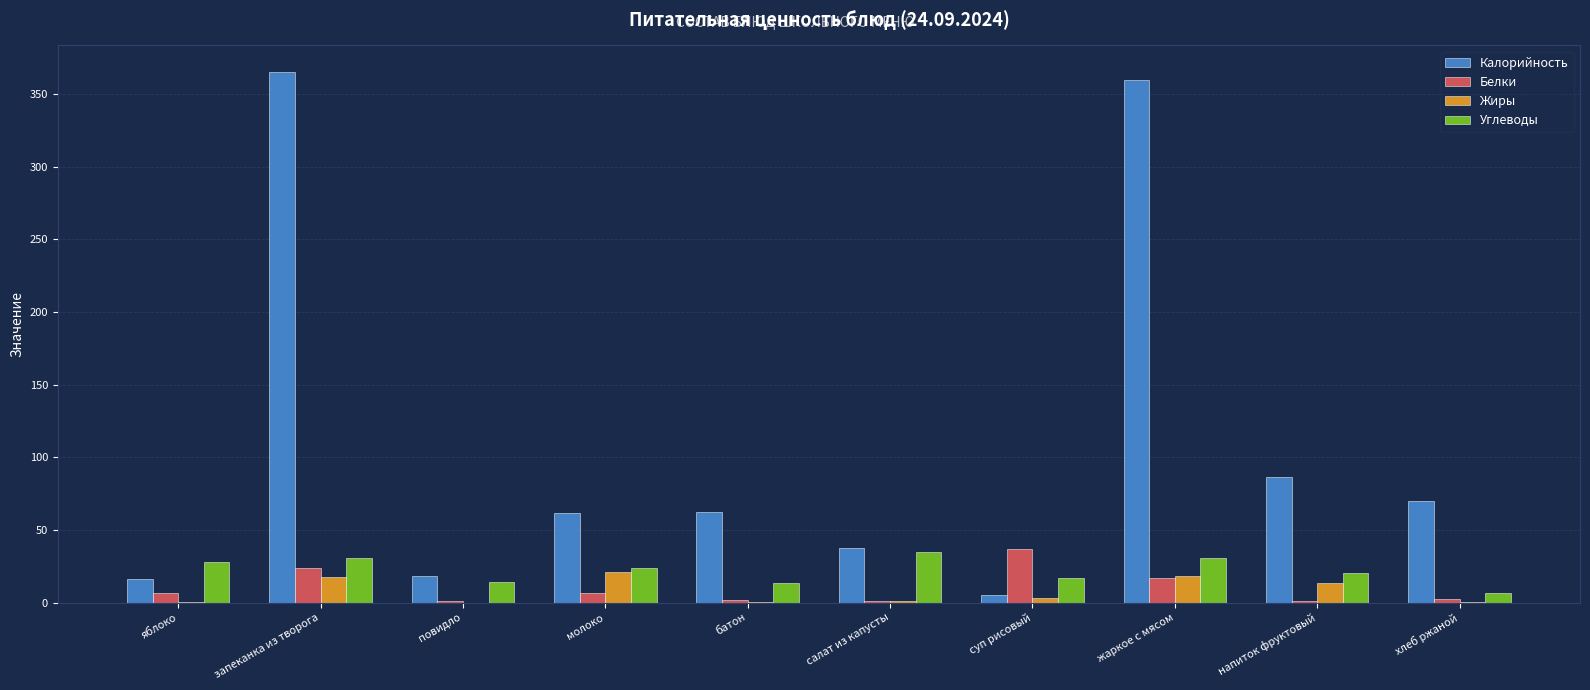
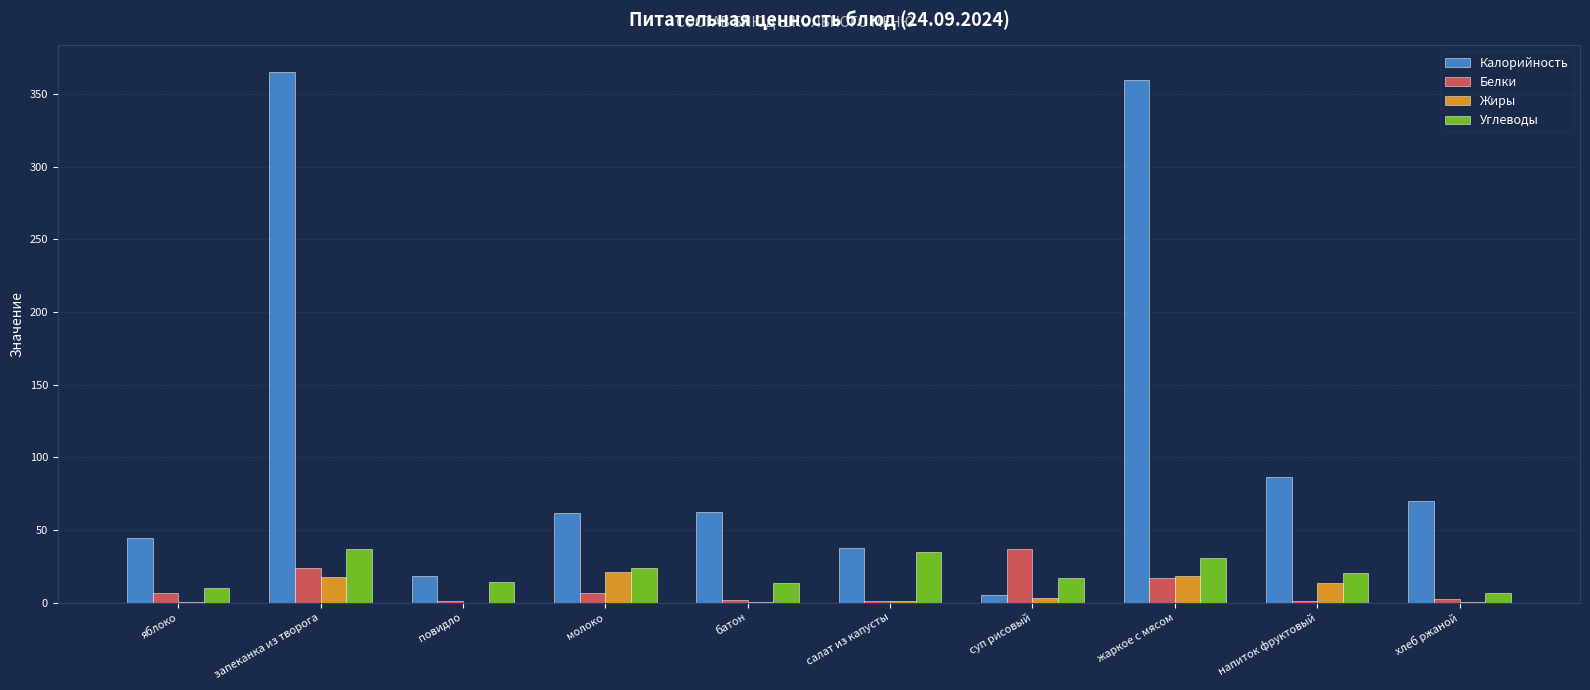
Калорийность, яблоко: 17 -> 44
Углеводы, яблоко: 28 -> 10
Углеводы, запеканка из творога: 30 -> 37
